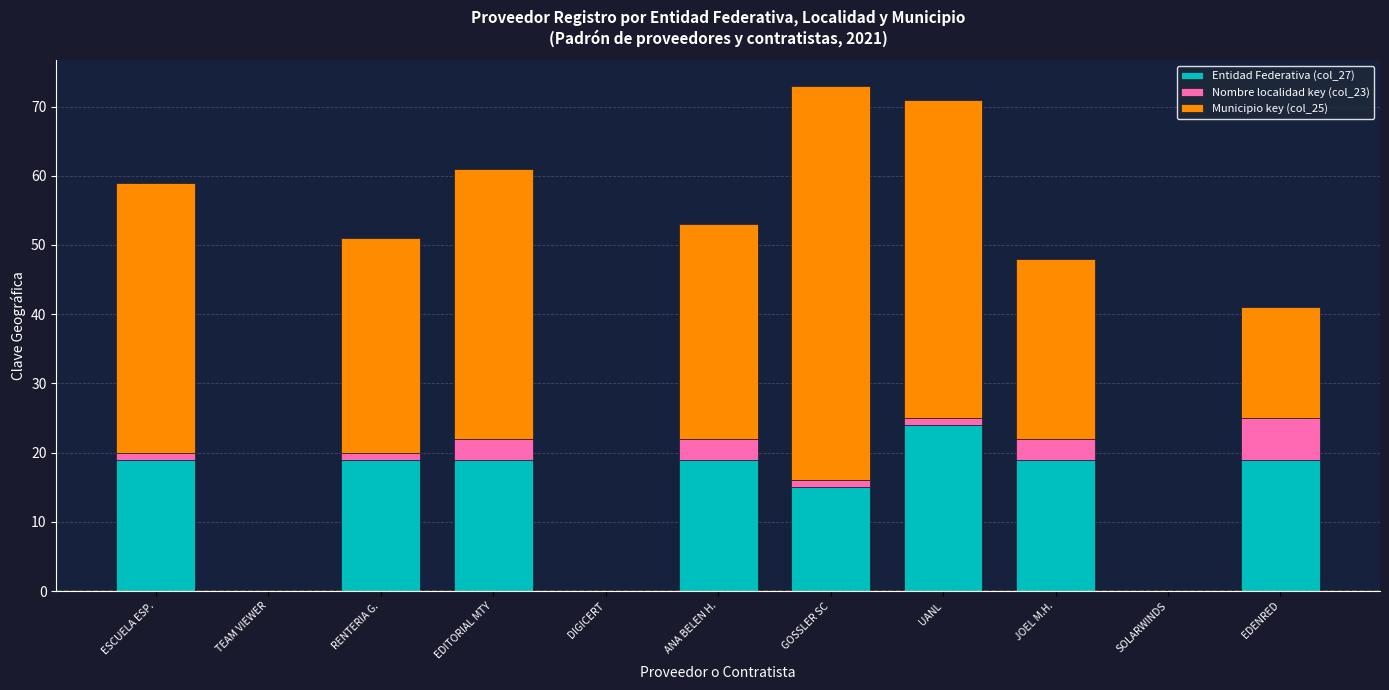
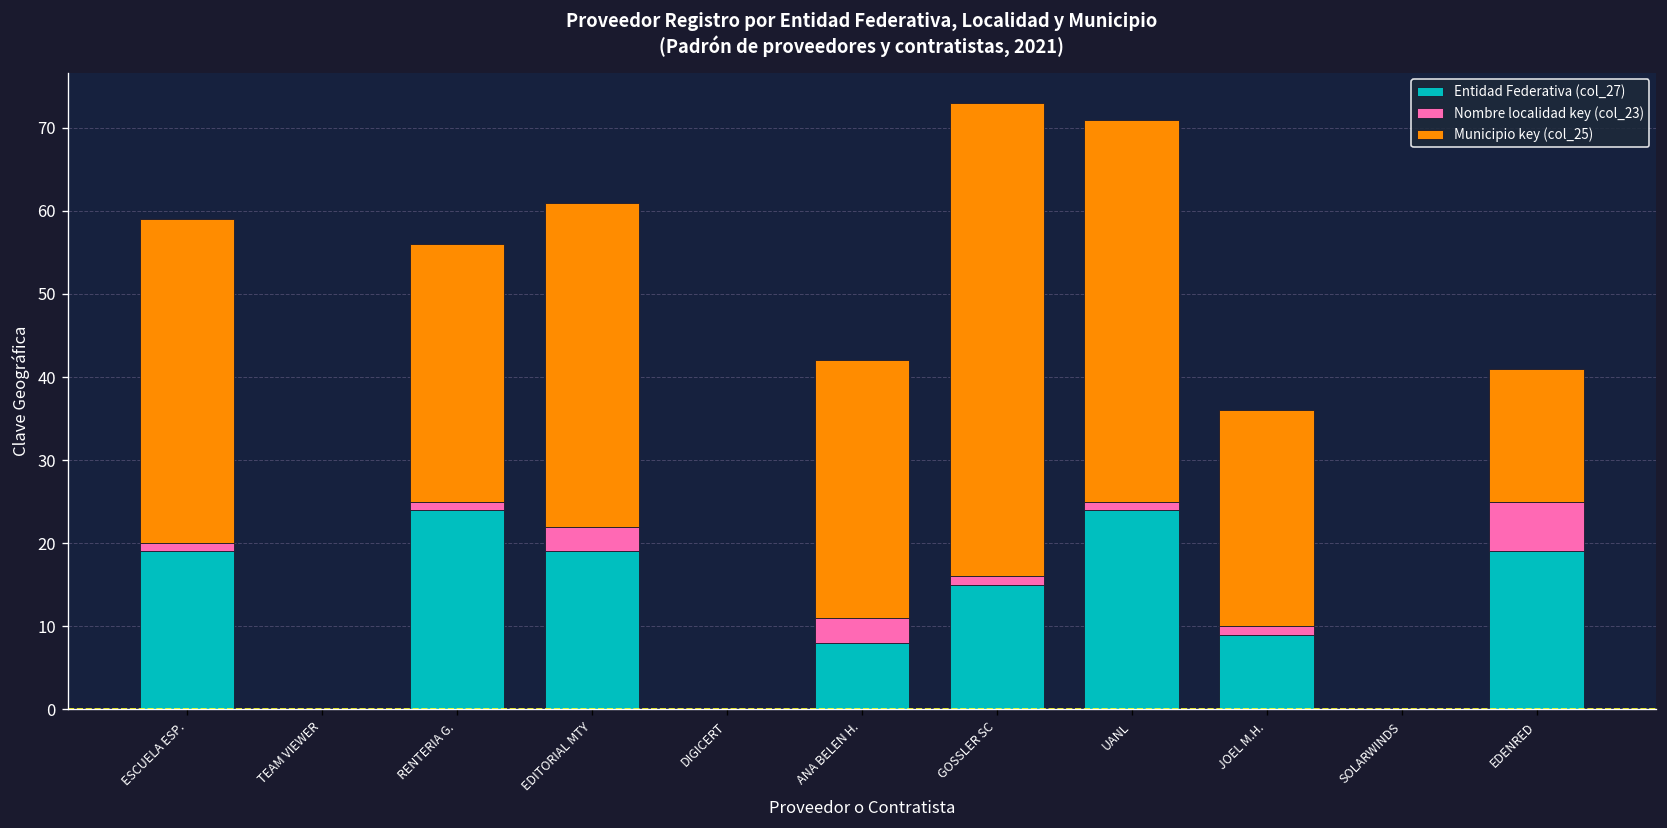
Entidad Federativa (col_27), RENTERIA G.: 19 -> 24
Entidad Federativa (col_27), ANA BELEN H.: 19 -> 8
Entidad Federativa (col_27), JOEL M.H.: 19 -> 9
Nombre localidad key (col_23), JOEL M.H.: 3 -> 1
